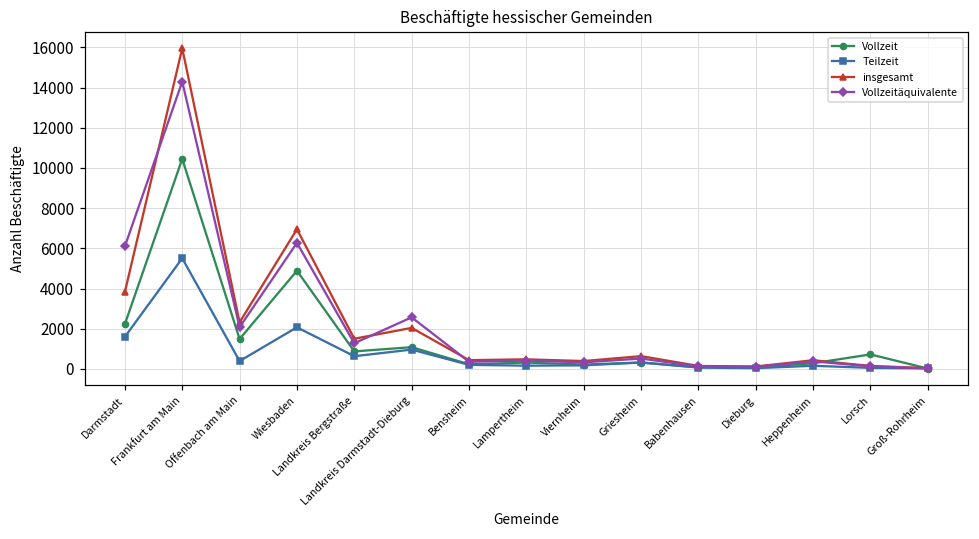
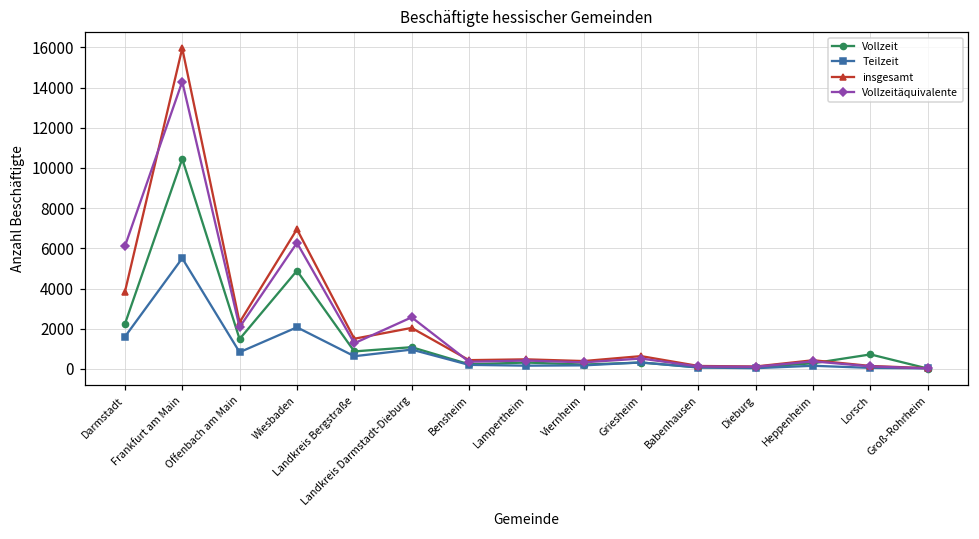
Teilzeit, Offenbach am Main: 400 -> 800
